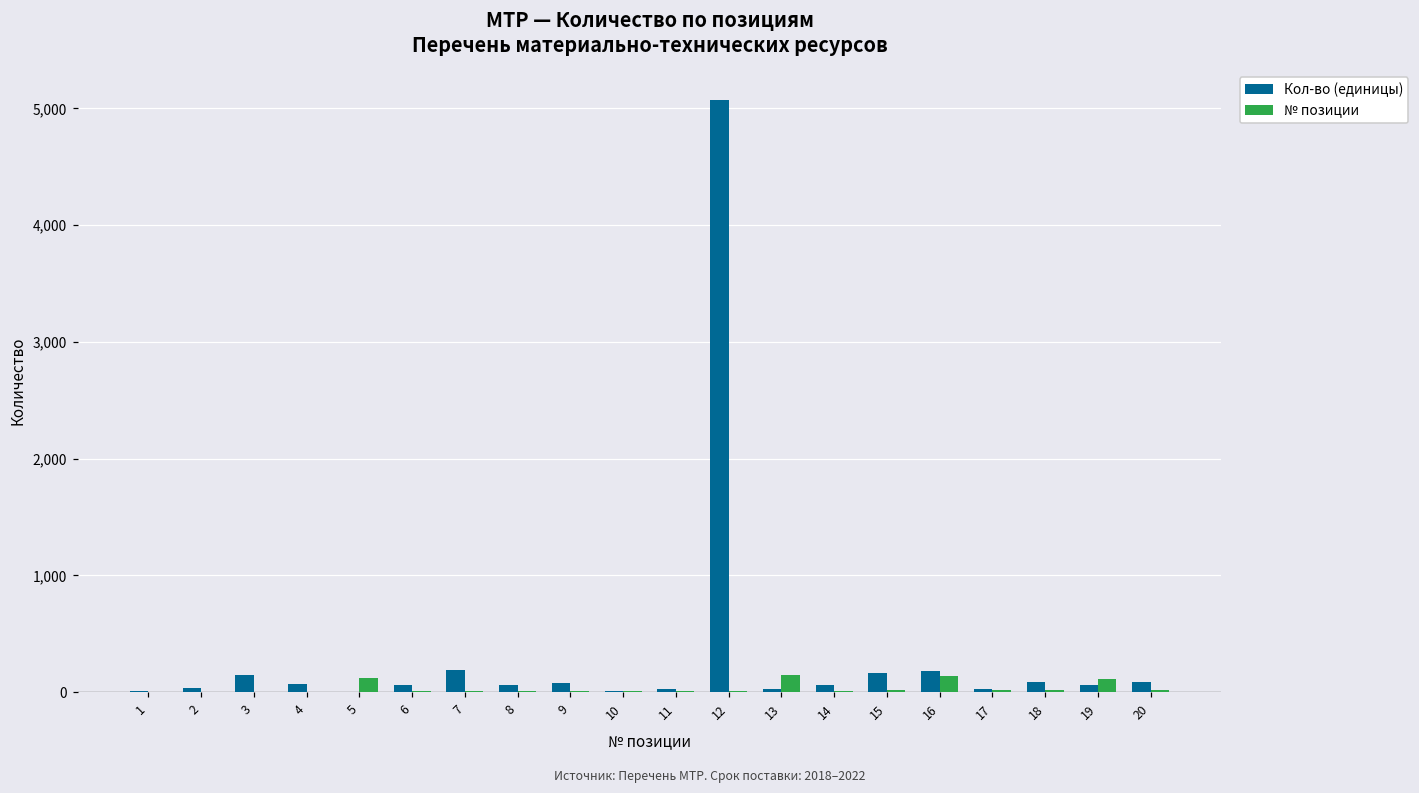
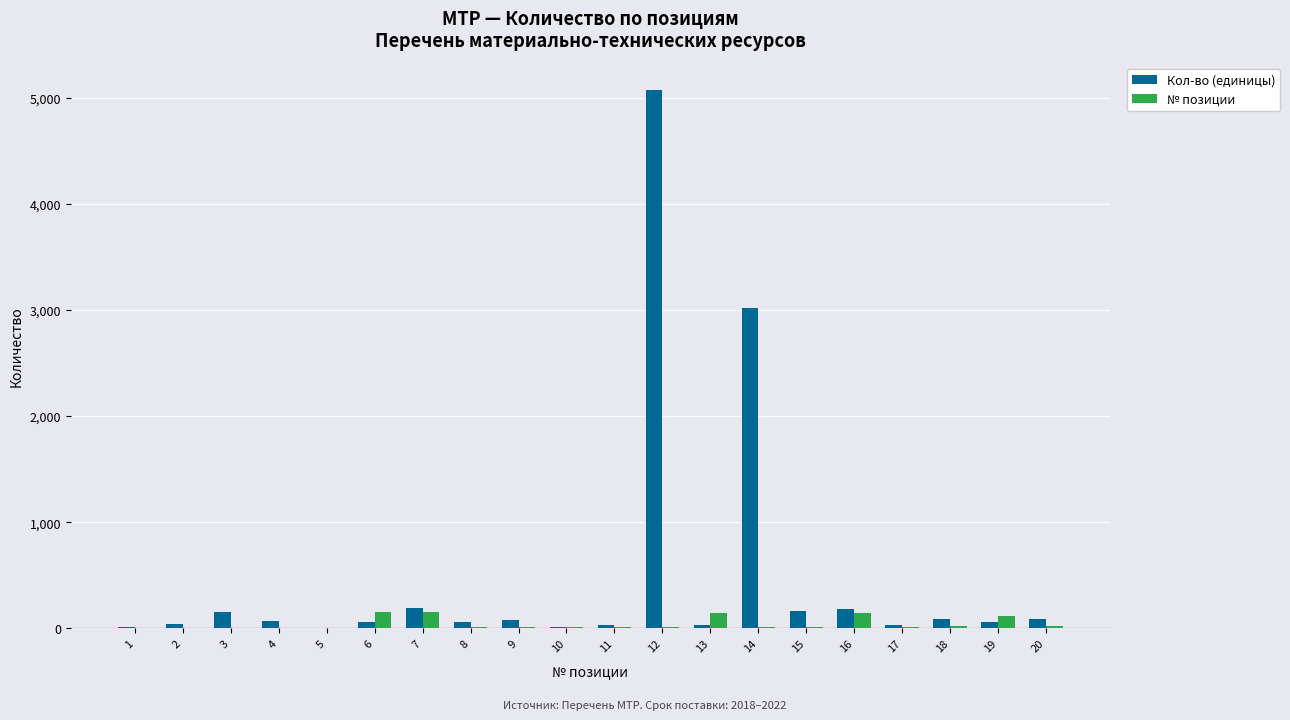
№ позиции, 5: 120 -> 10
№ позиции, 6: 10 -> 160
№ позиции, 7: 10 -> 160
Кол-во (единицы), 14: 60 -> 3,020
